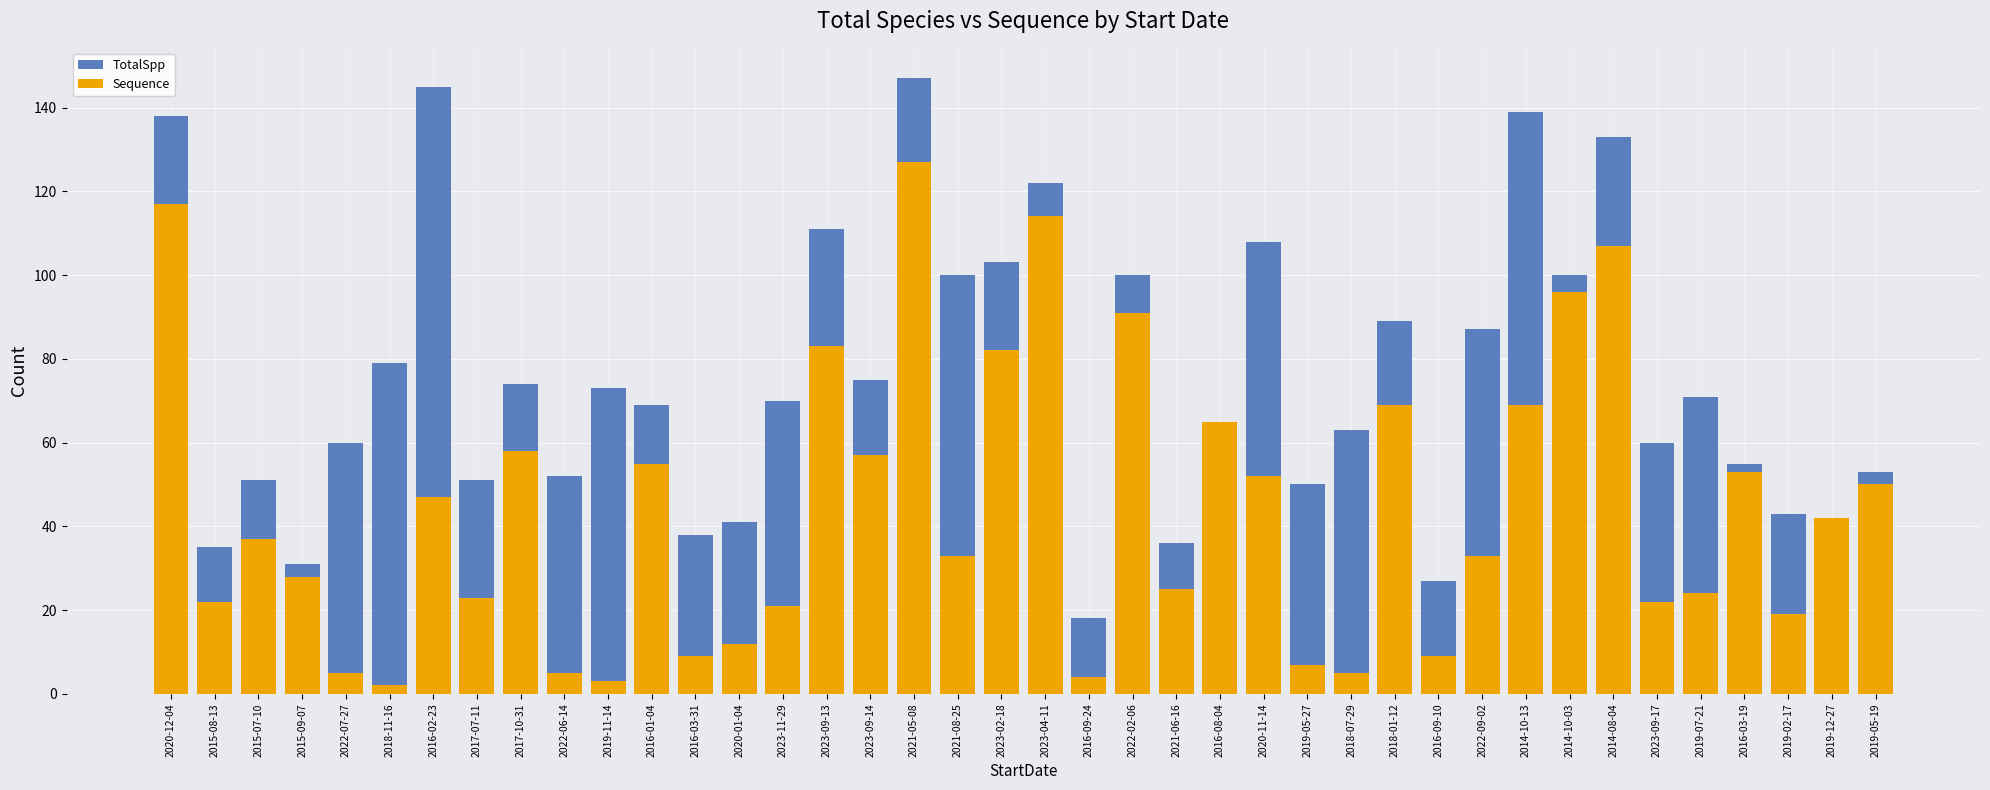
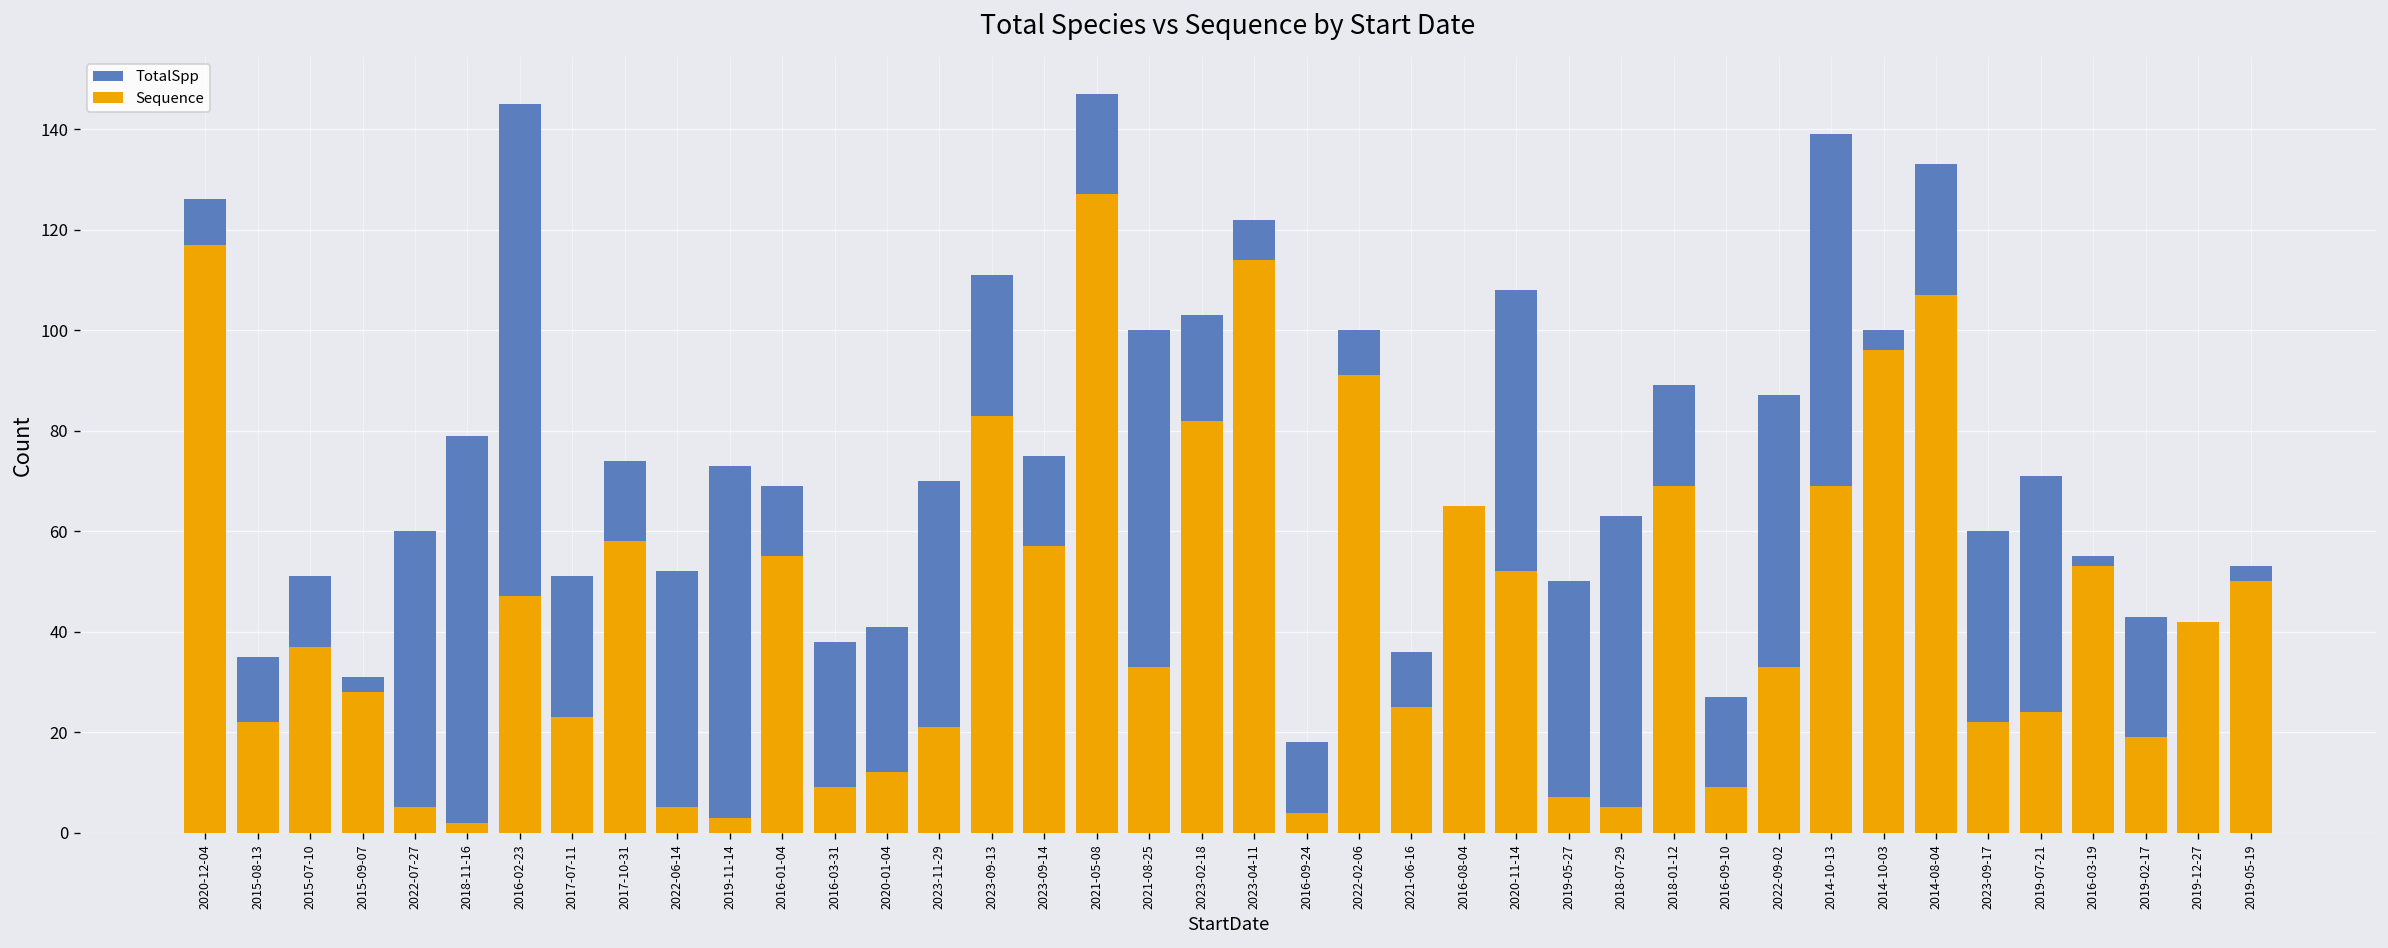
TotalSpp, 2020-12-04: 138 -> 126
